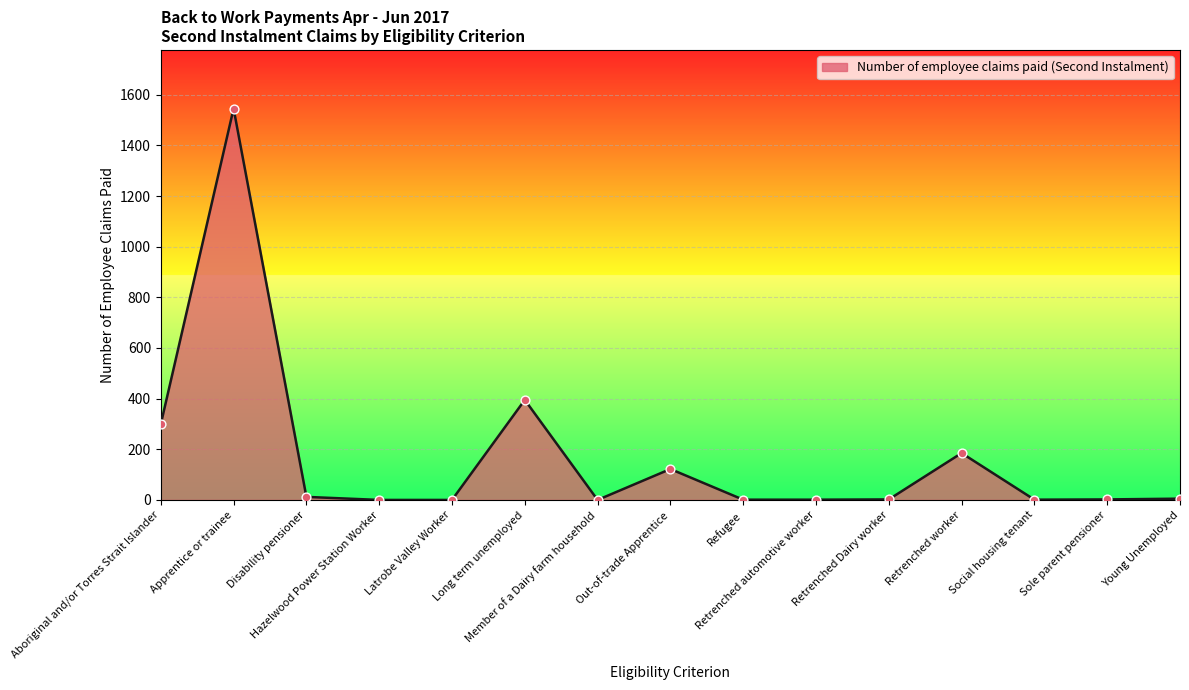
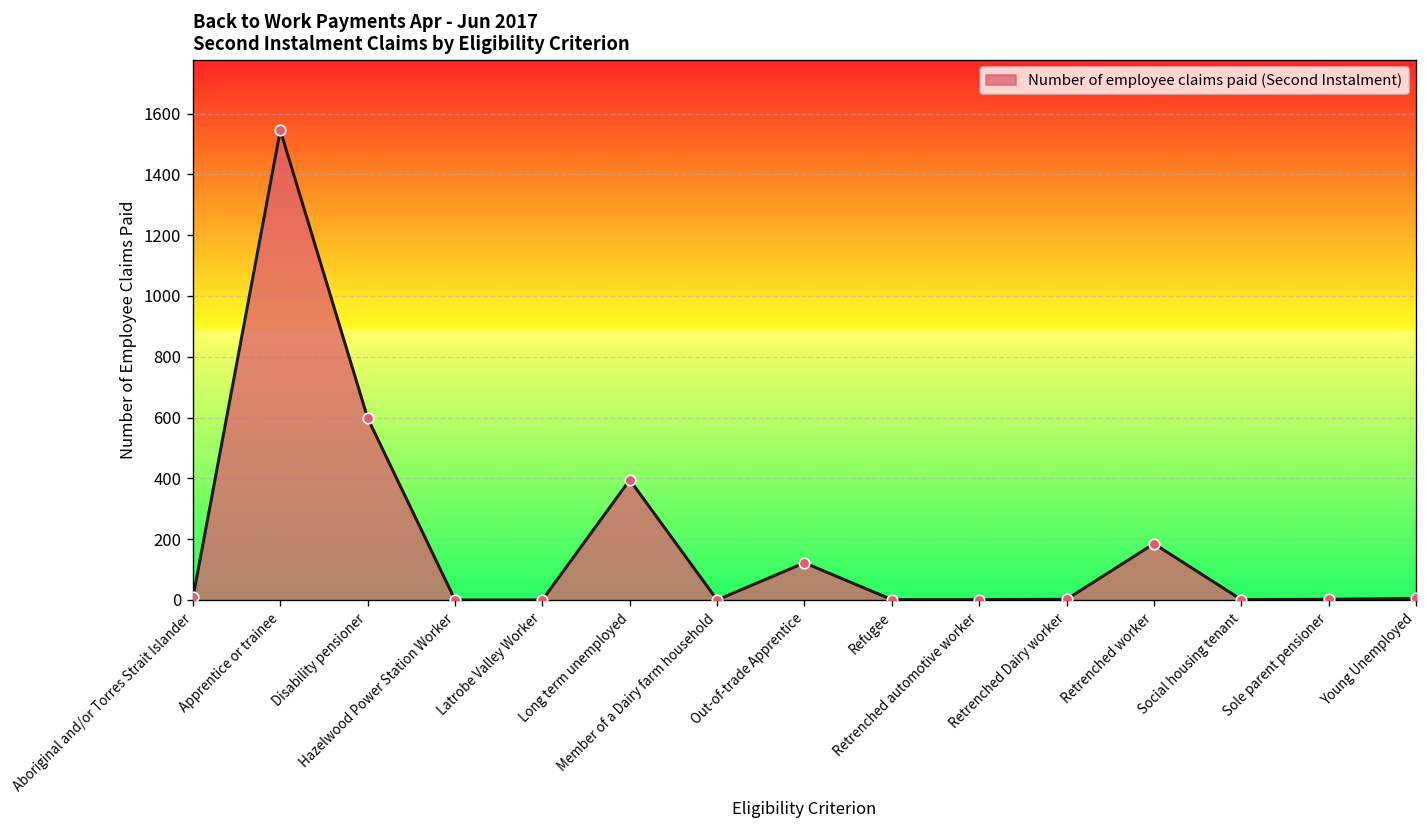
Aboriginal and/or Torres Strait Islander: 300 -> 10
Disability pensioner: 10 -> 600
